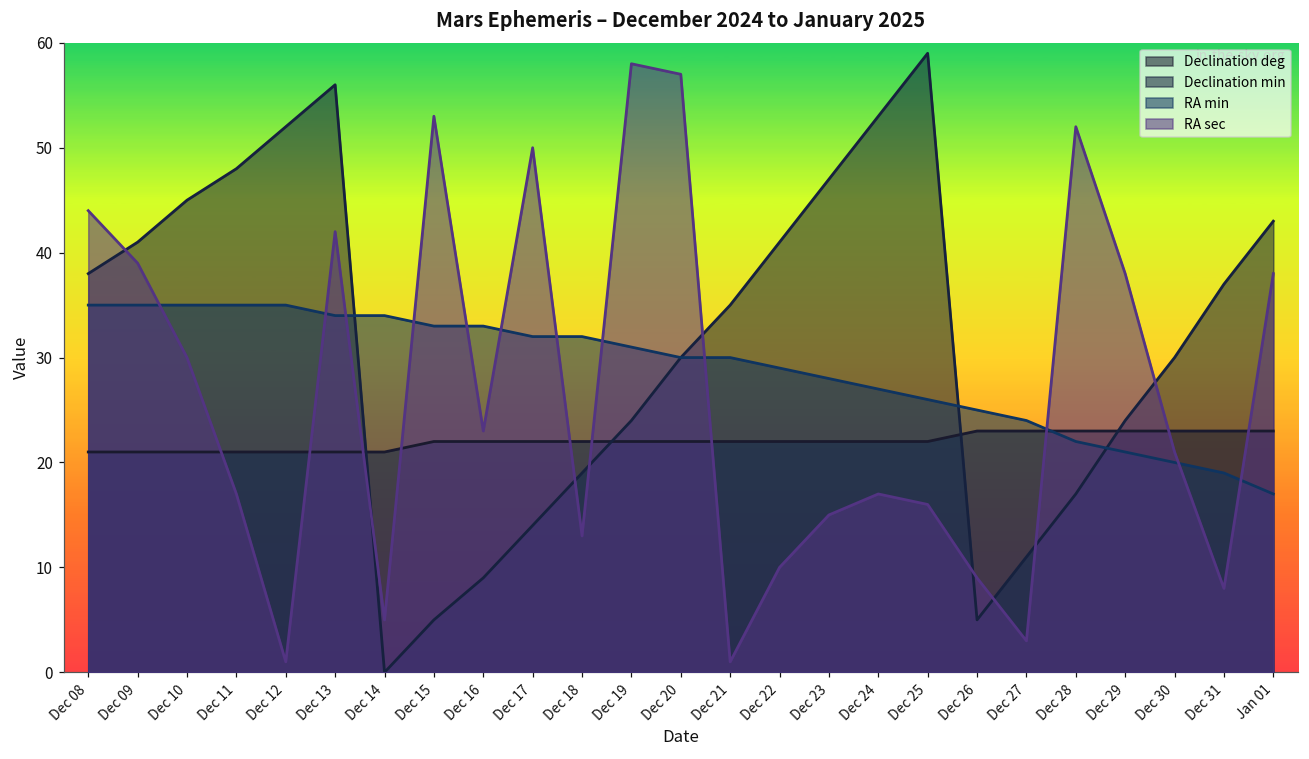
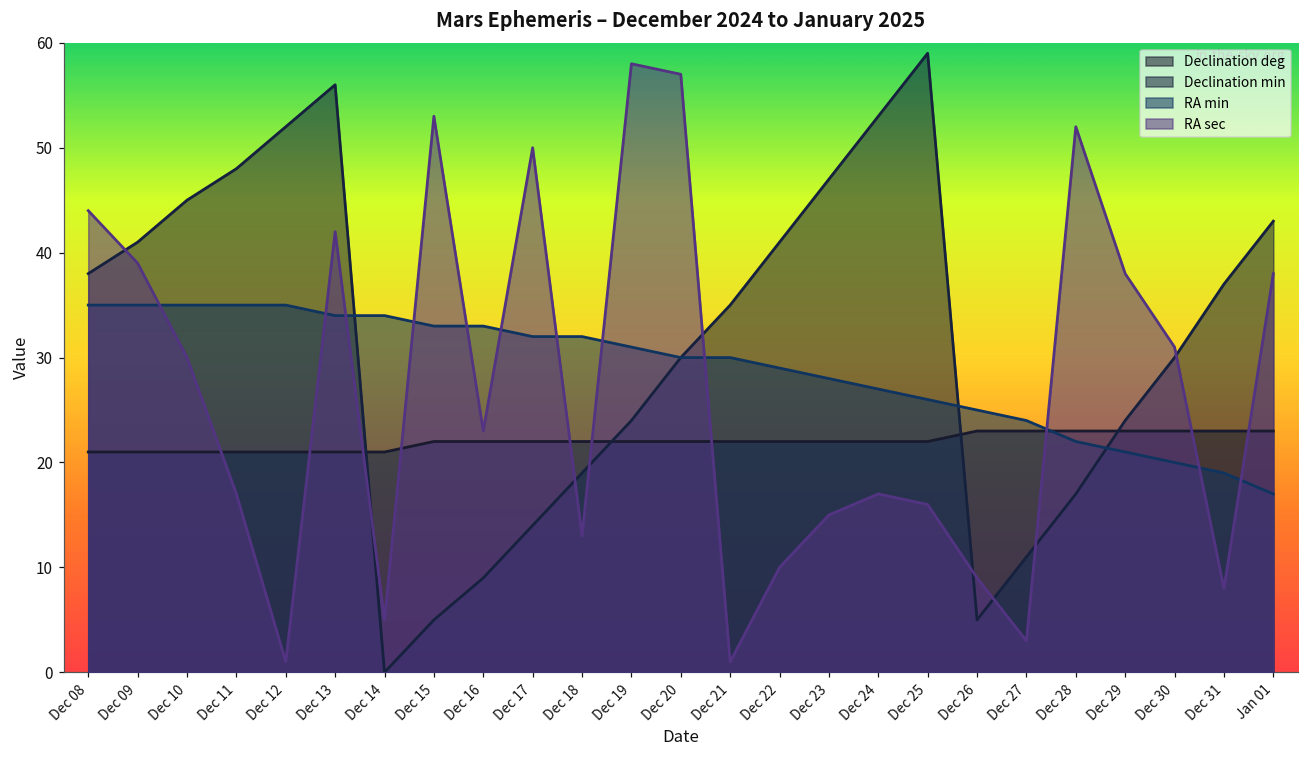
RA sec, Dec 30: 21 -> 31
